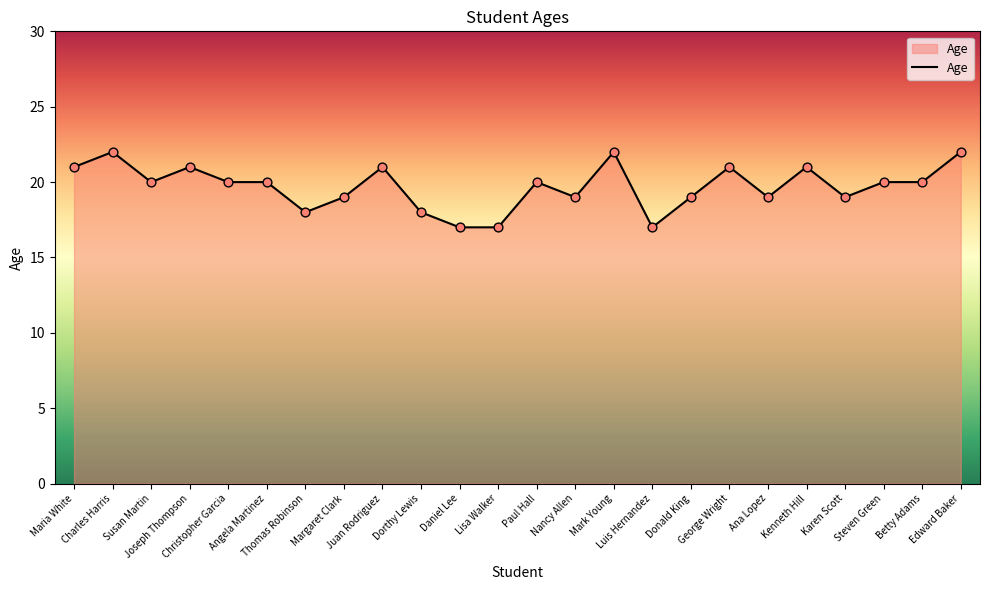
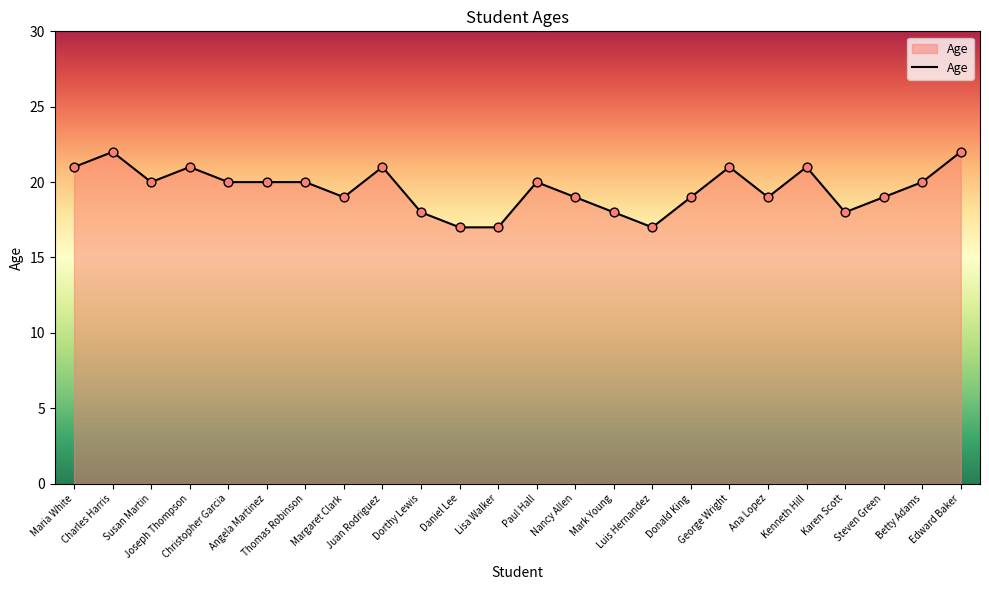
Thomas Robinson: 18 -> 20
Mark Young: 22 -> 18
Karen Scott: 19 -> 18
Steven Green: 20 -> 19
